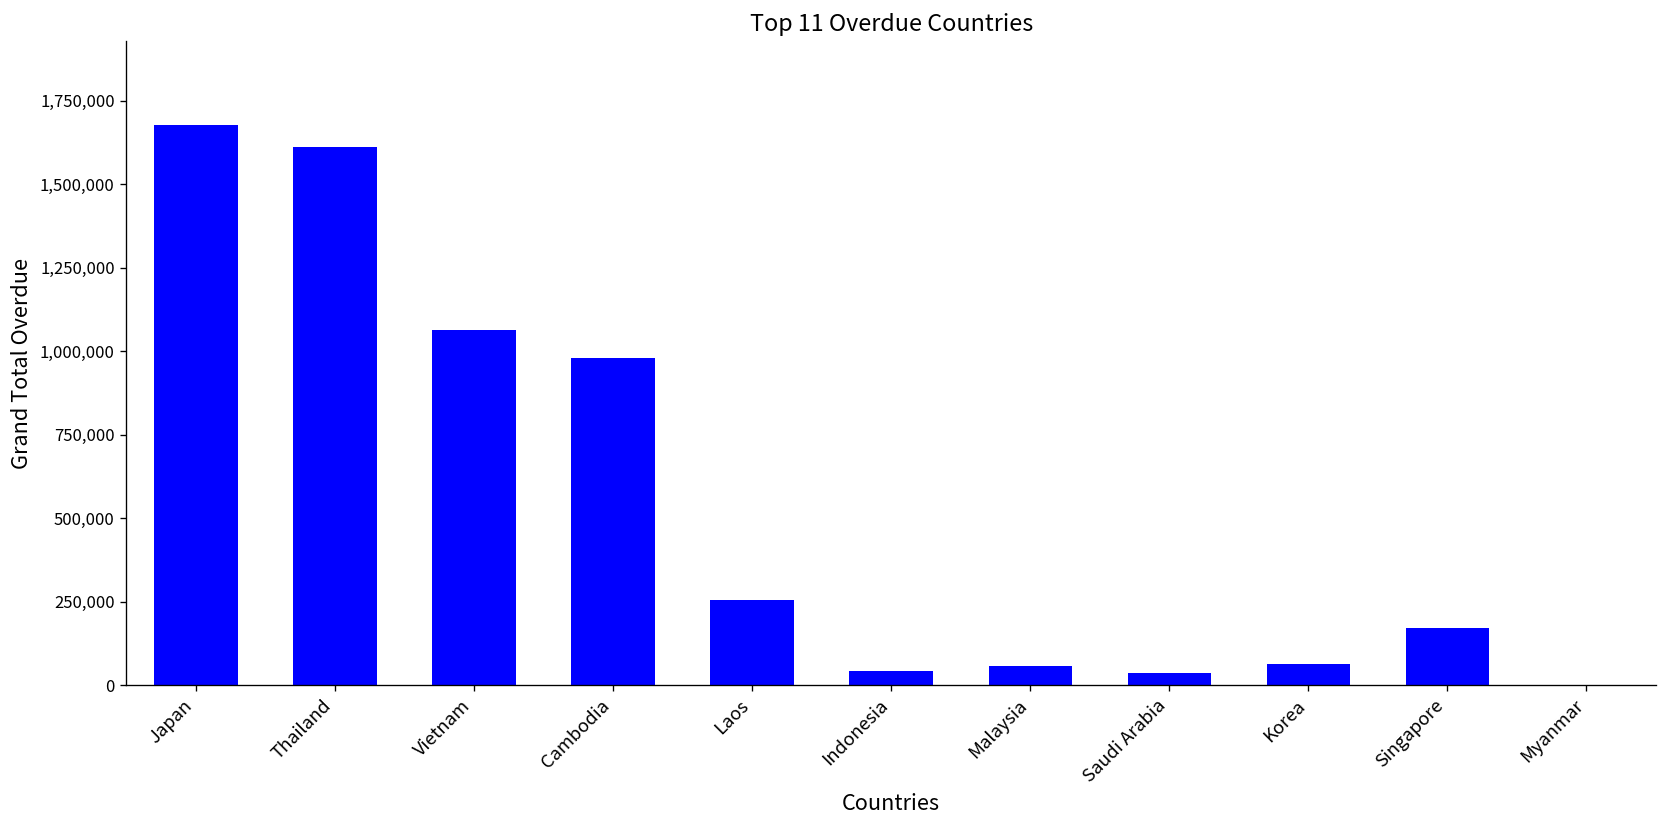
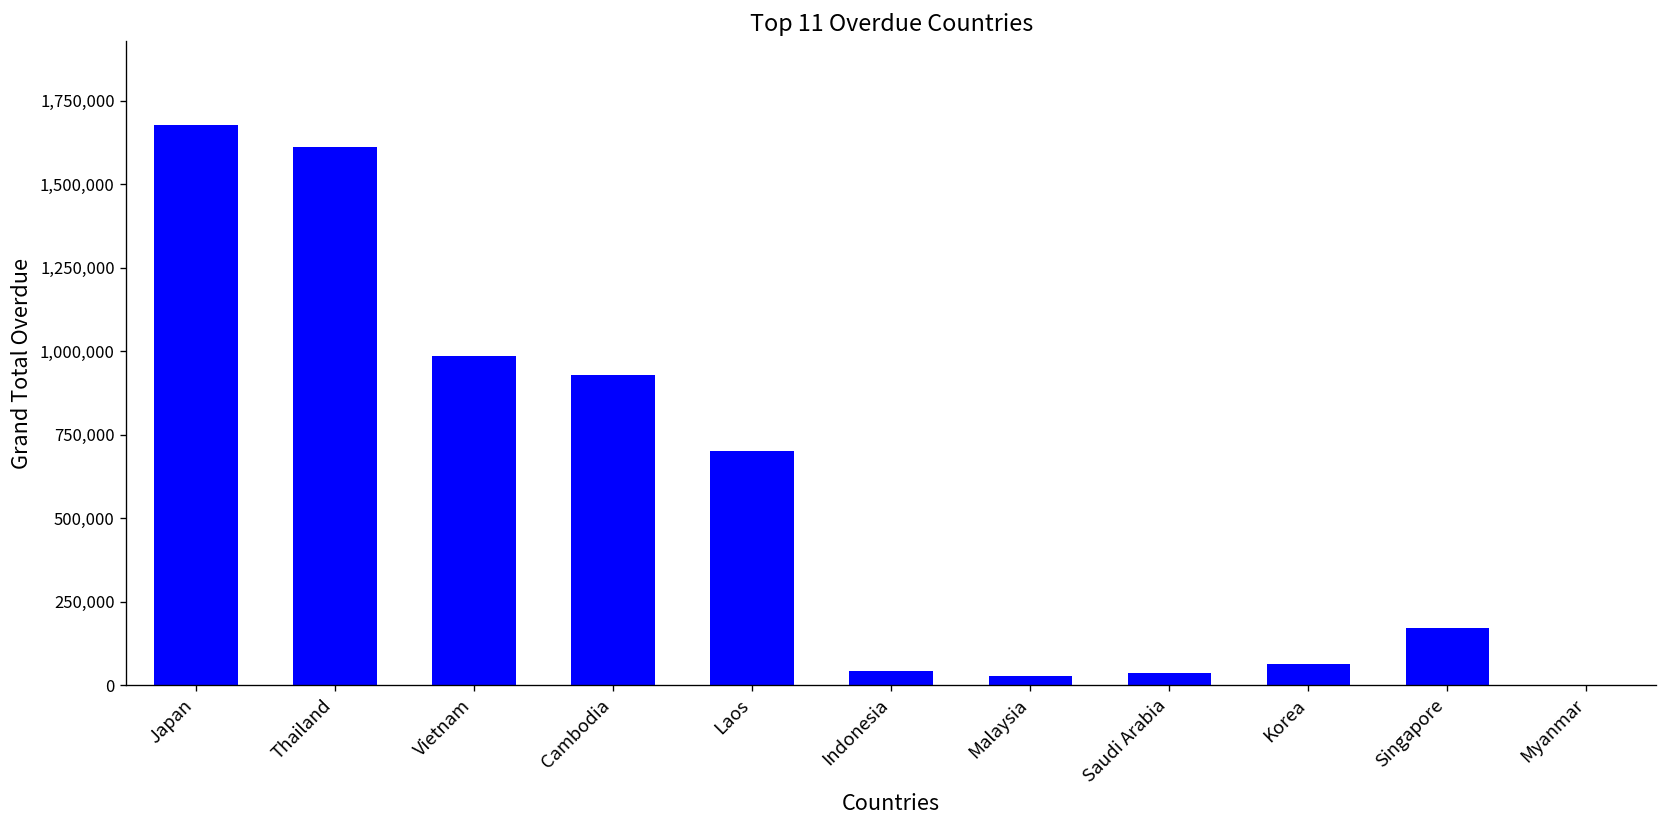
Vietnam: 1,060,000 -> 980,000
Cambodia: 980,000 -> 930,000
Laos: 260,000 -> 700,000
Malaysia: 60,000 -> 30,000
